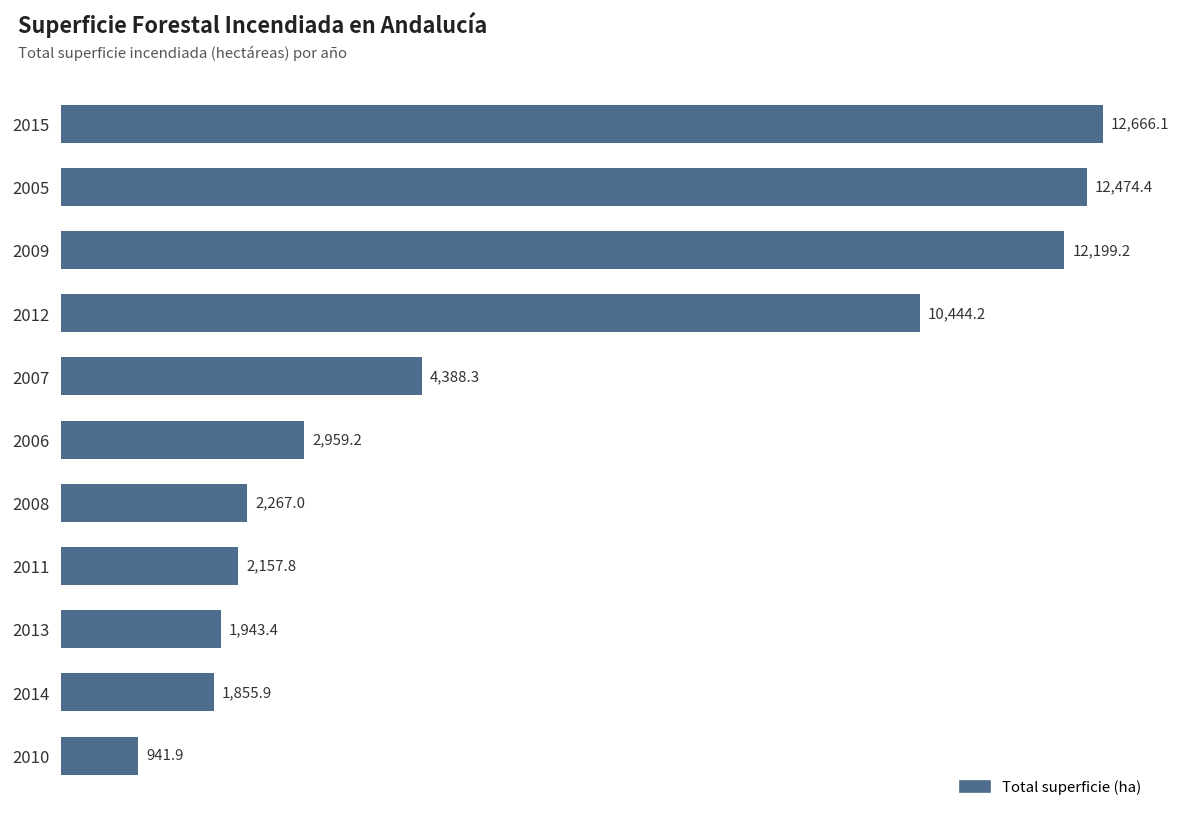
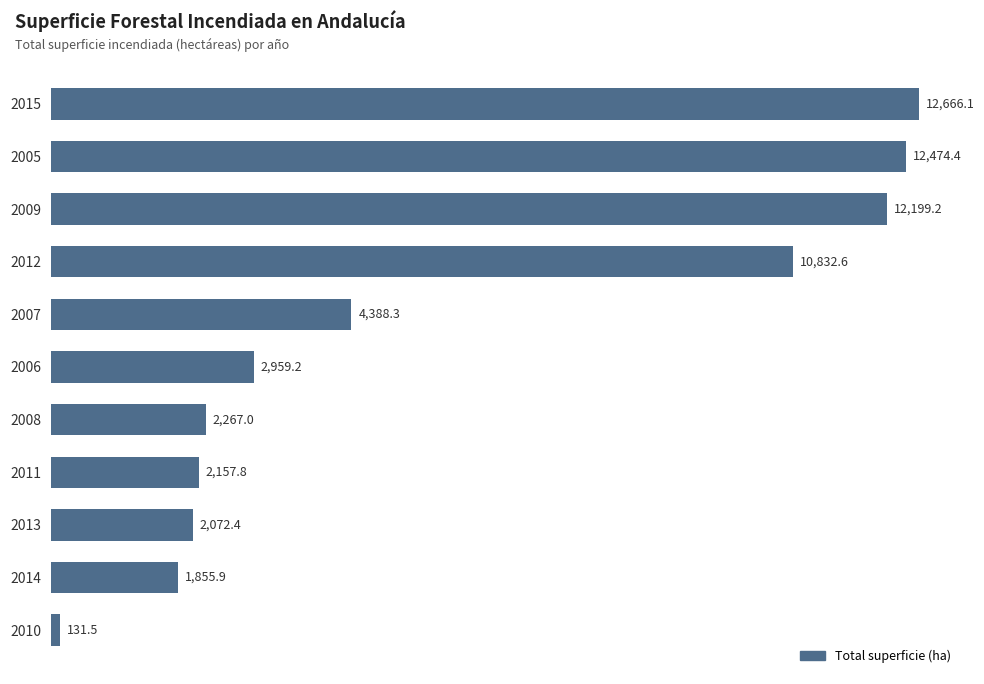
2012: 10,444.2 -> 10,832.6
2013: 1,943.4 -> 2,072.4
2010: 941.9 -> 131.5
